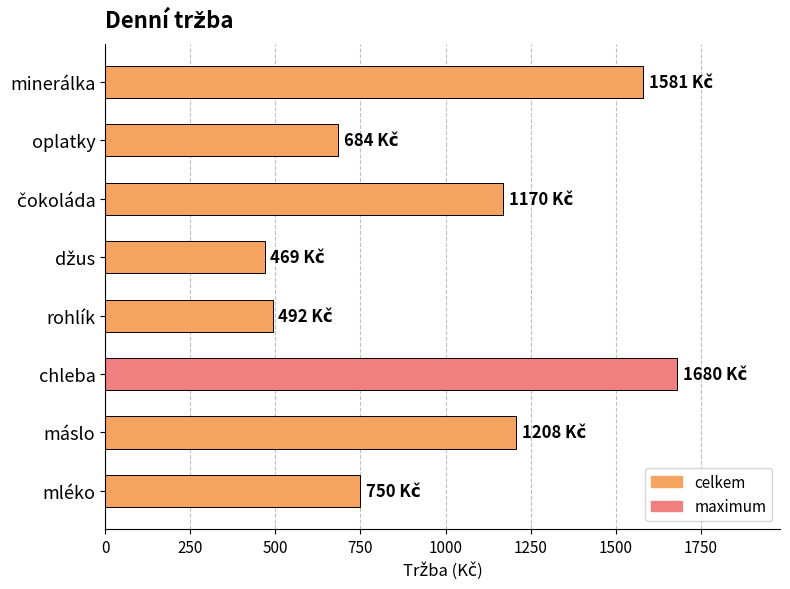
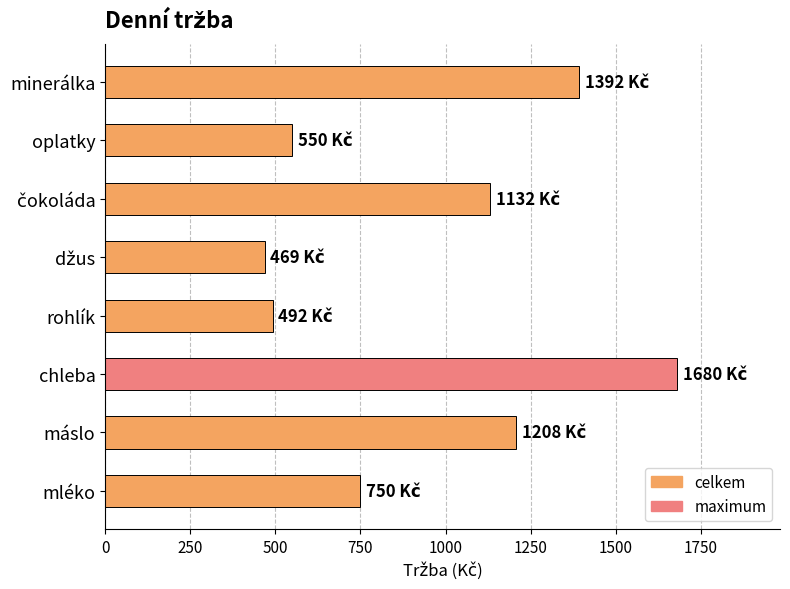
minerálka: 1581 -> 1392
oplatky: 684 -> 550
čokoláda: 1170 -> 1132
